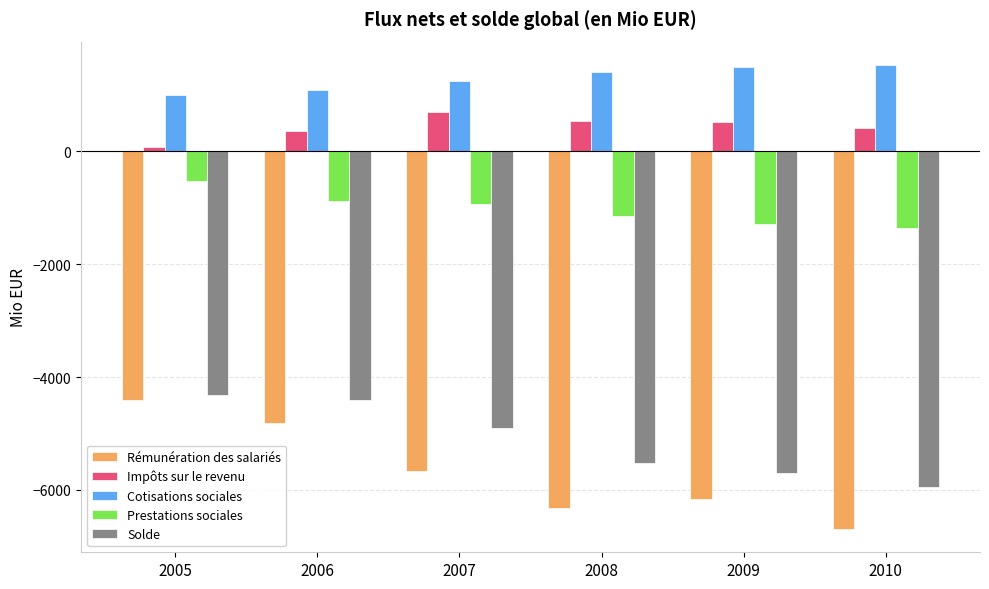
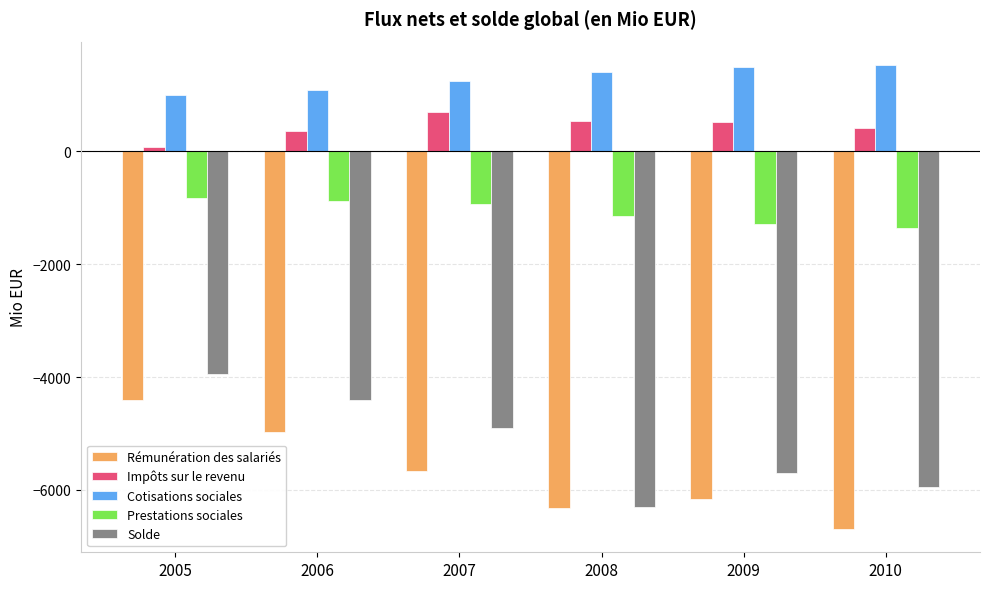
Prestations sociales, 2005: -500 -> -800
Solde, 2005: -4300 -> -3900
Rémunération des salariés, 2006: -4800 -> -5000
Solde, 2008: -5500 -> -6300
